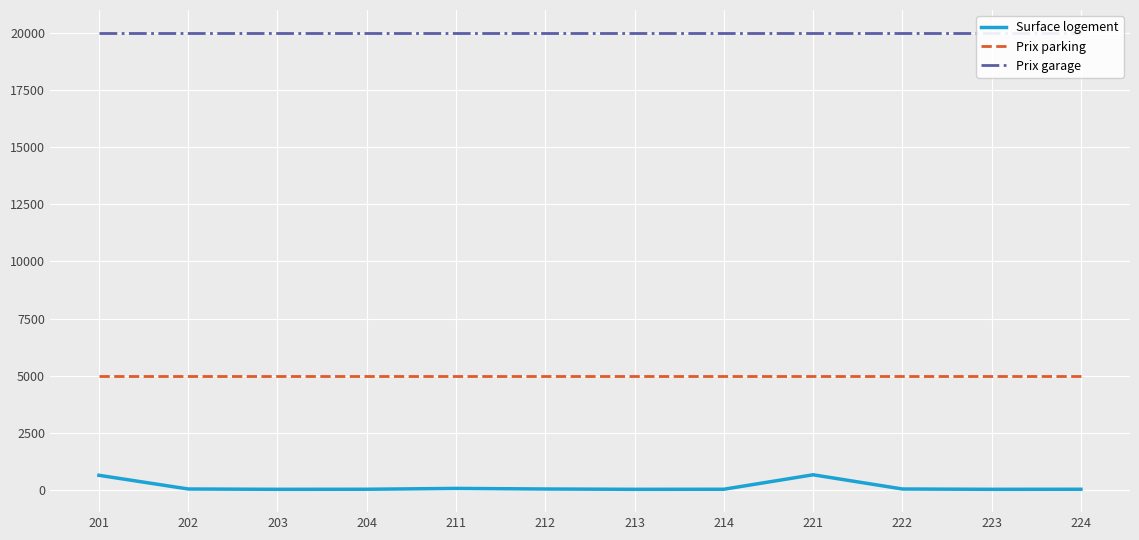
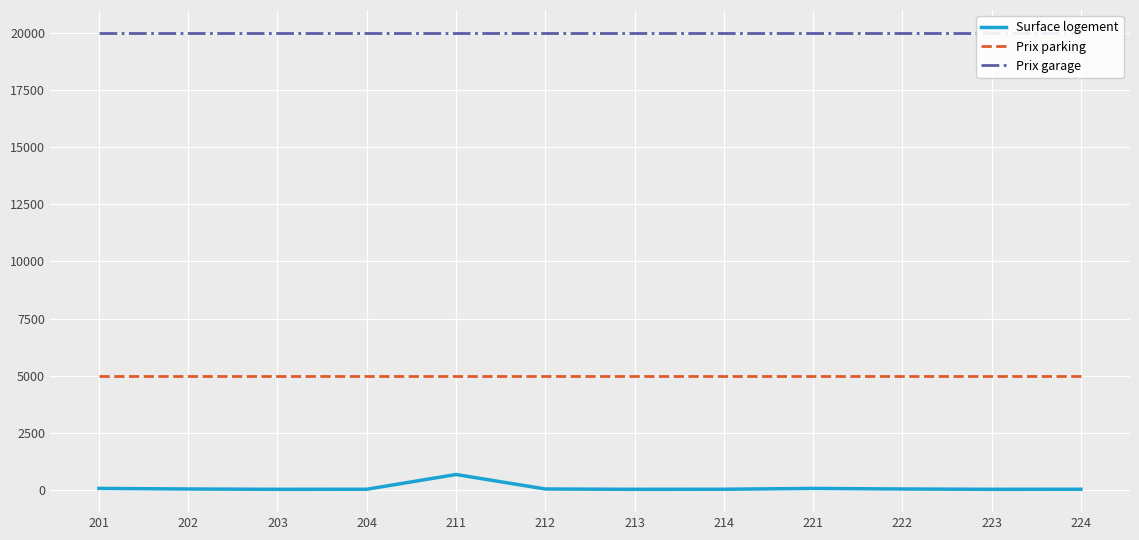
Surface logement, 201: 600 -> 100
Surface logement, 211: 100 -> 700
Surface logement, 221: 700 -> 100
